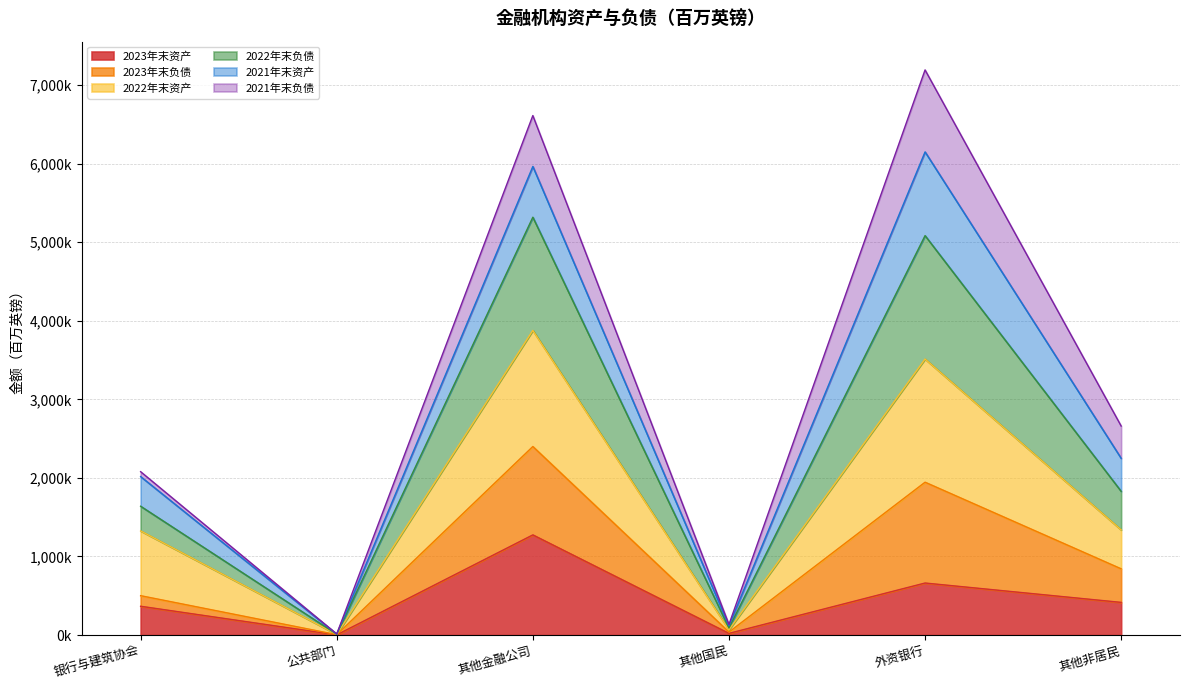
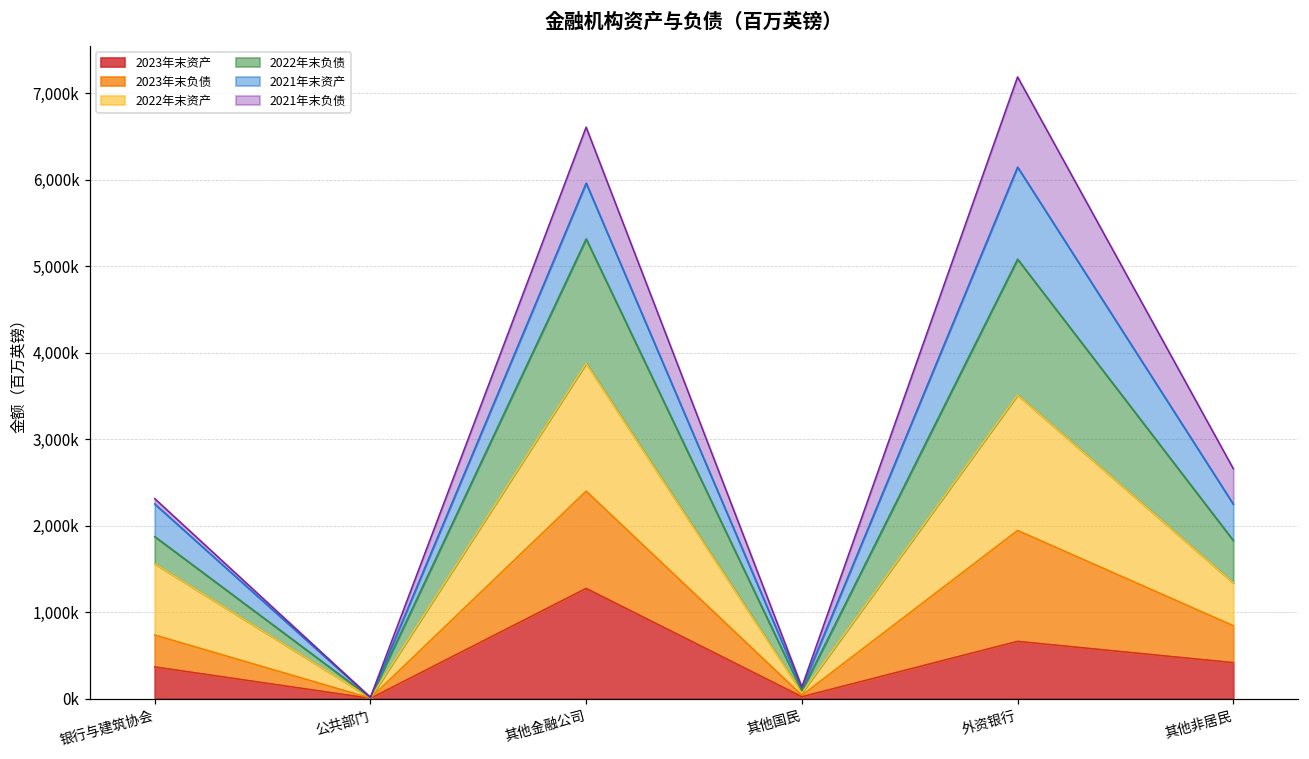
2023年末负债, 银行与建筑协会: 100,000 -> 400,000
